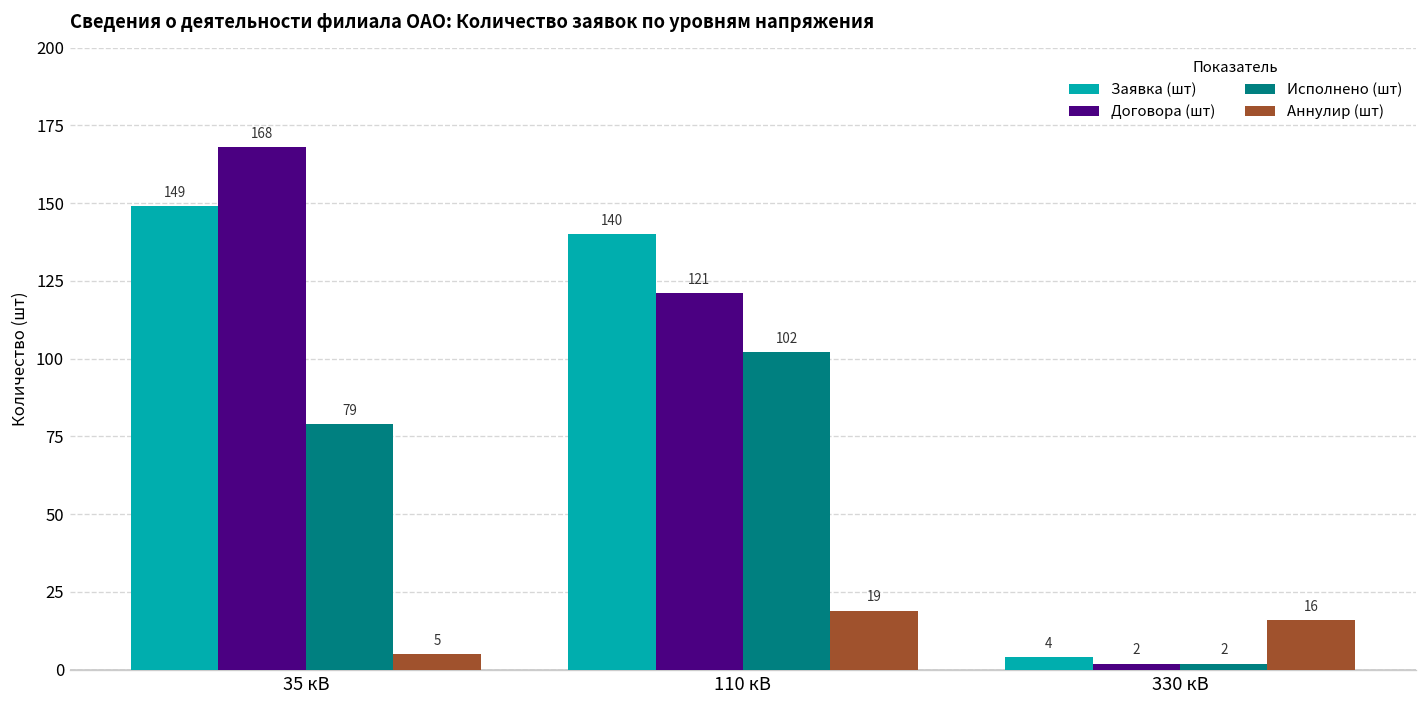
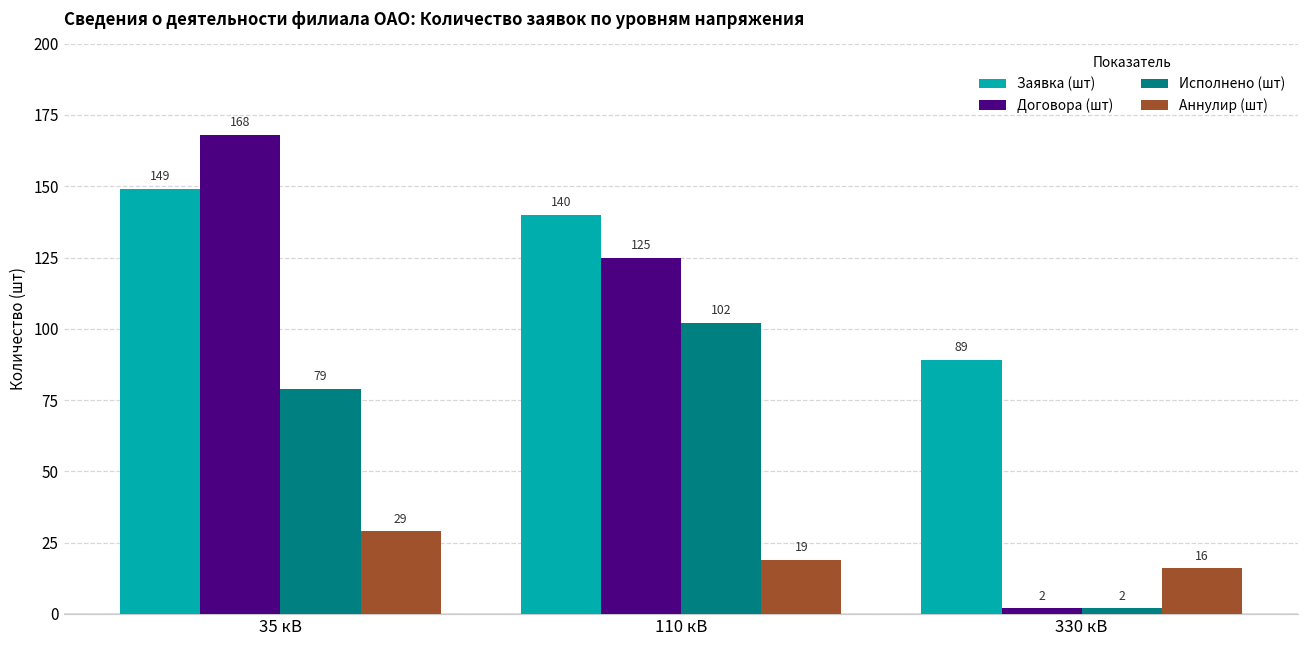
Аннулир (шт), 35 кВ: 5 -> 29
Договора (шт), 110 кВ: 121 -> 125
Заявка (шт), 330 кВ: 4 -> 89
